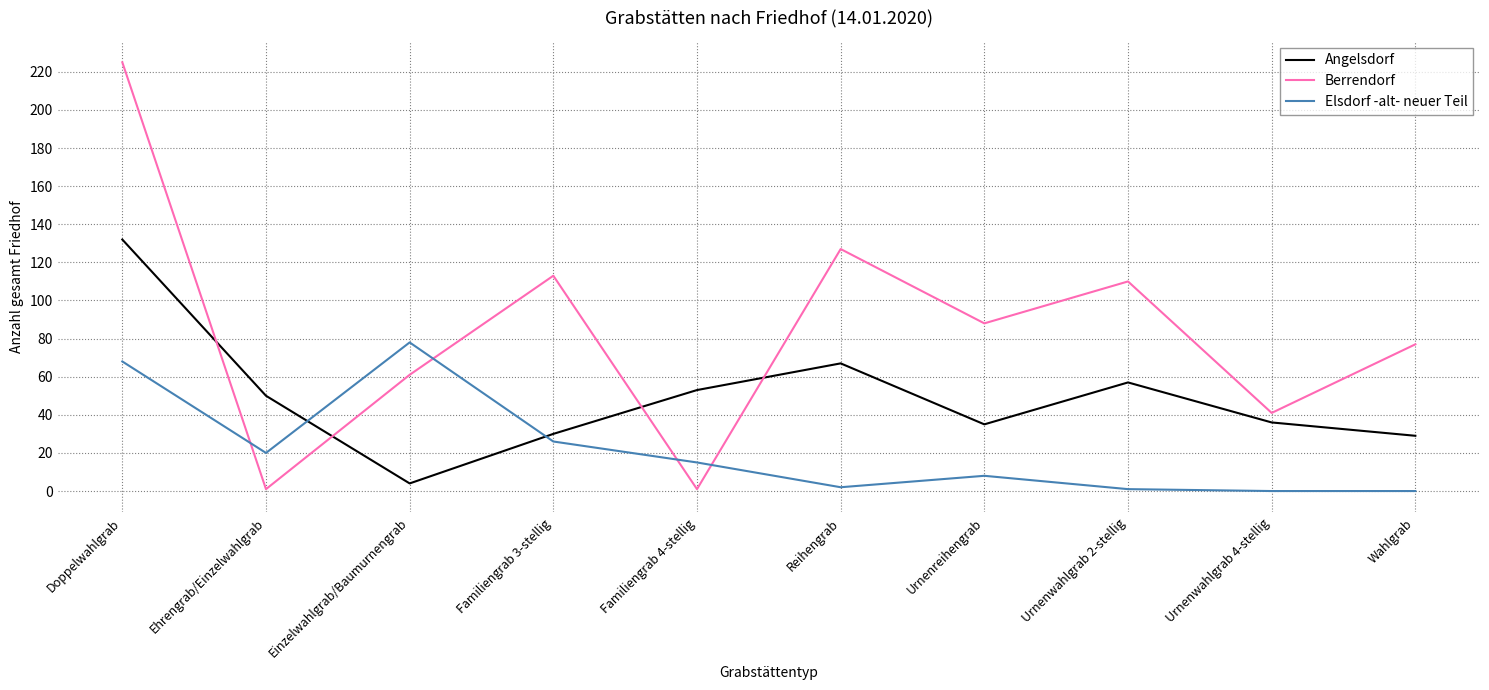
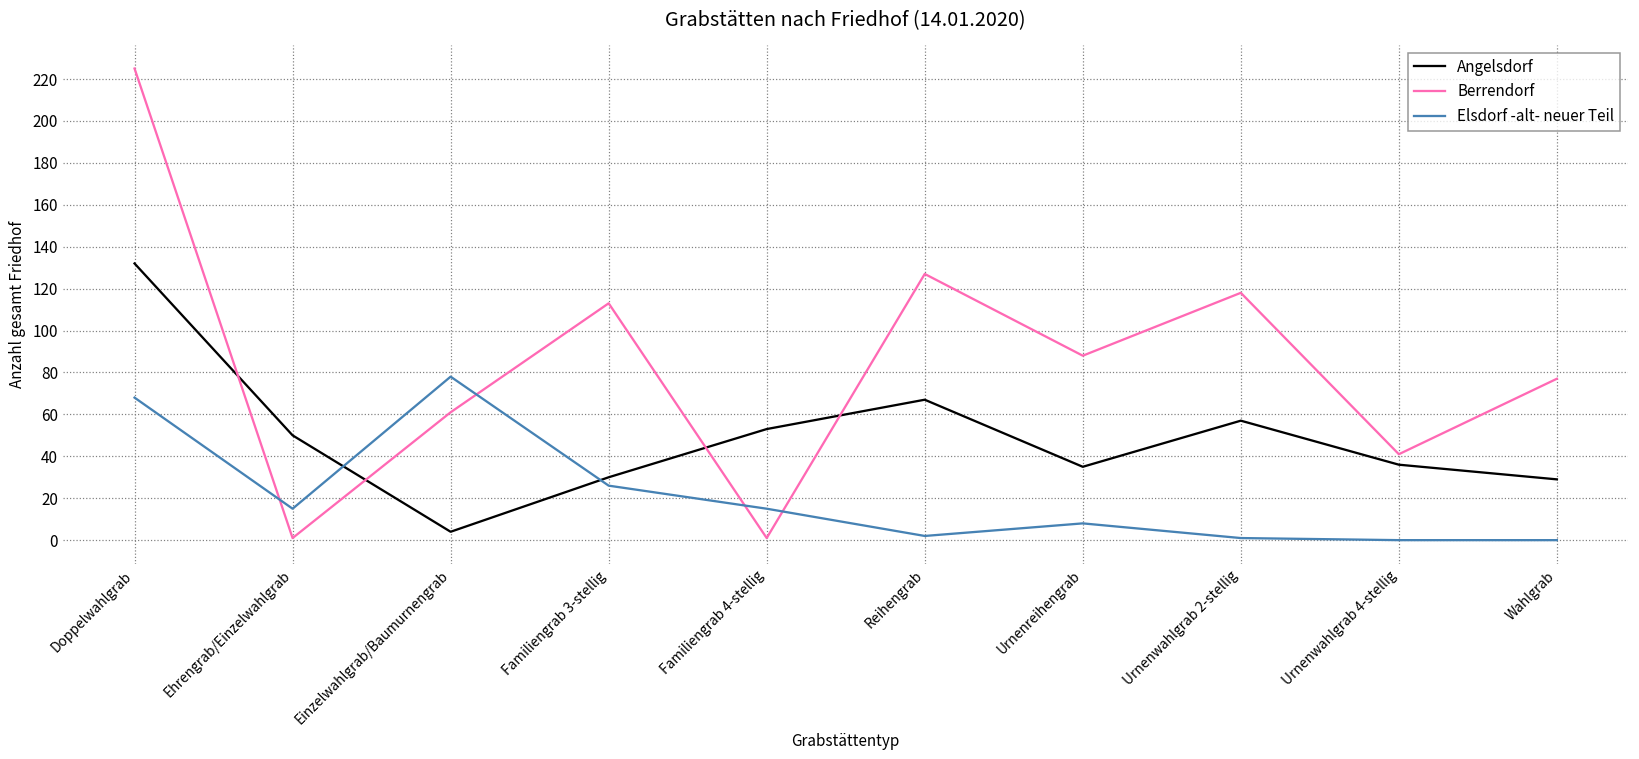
Elsdorf -alt- neuer Teil, Ehrengrab/Einzelwahlgrab: 20 -> 15
Berrendorf, Urnenwahlgrab 2-stellig: 110 -> 118
